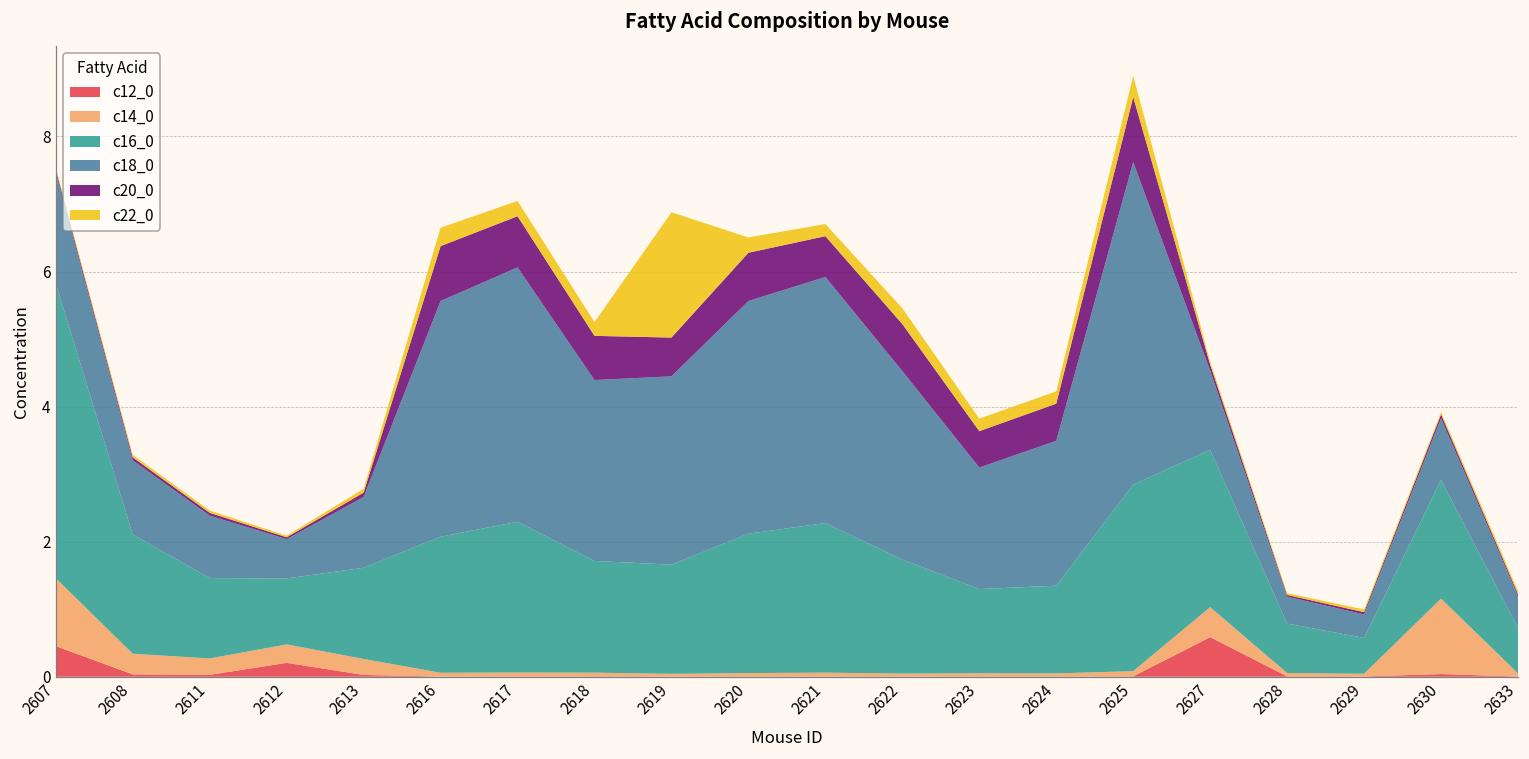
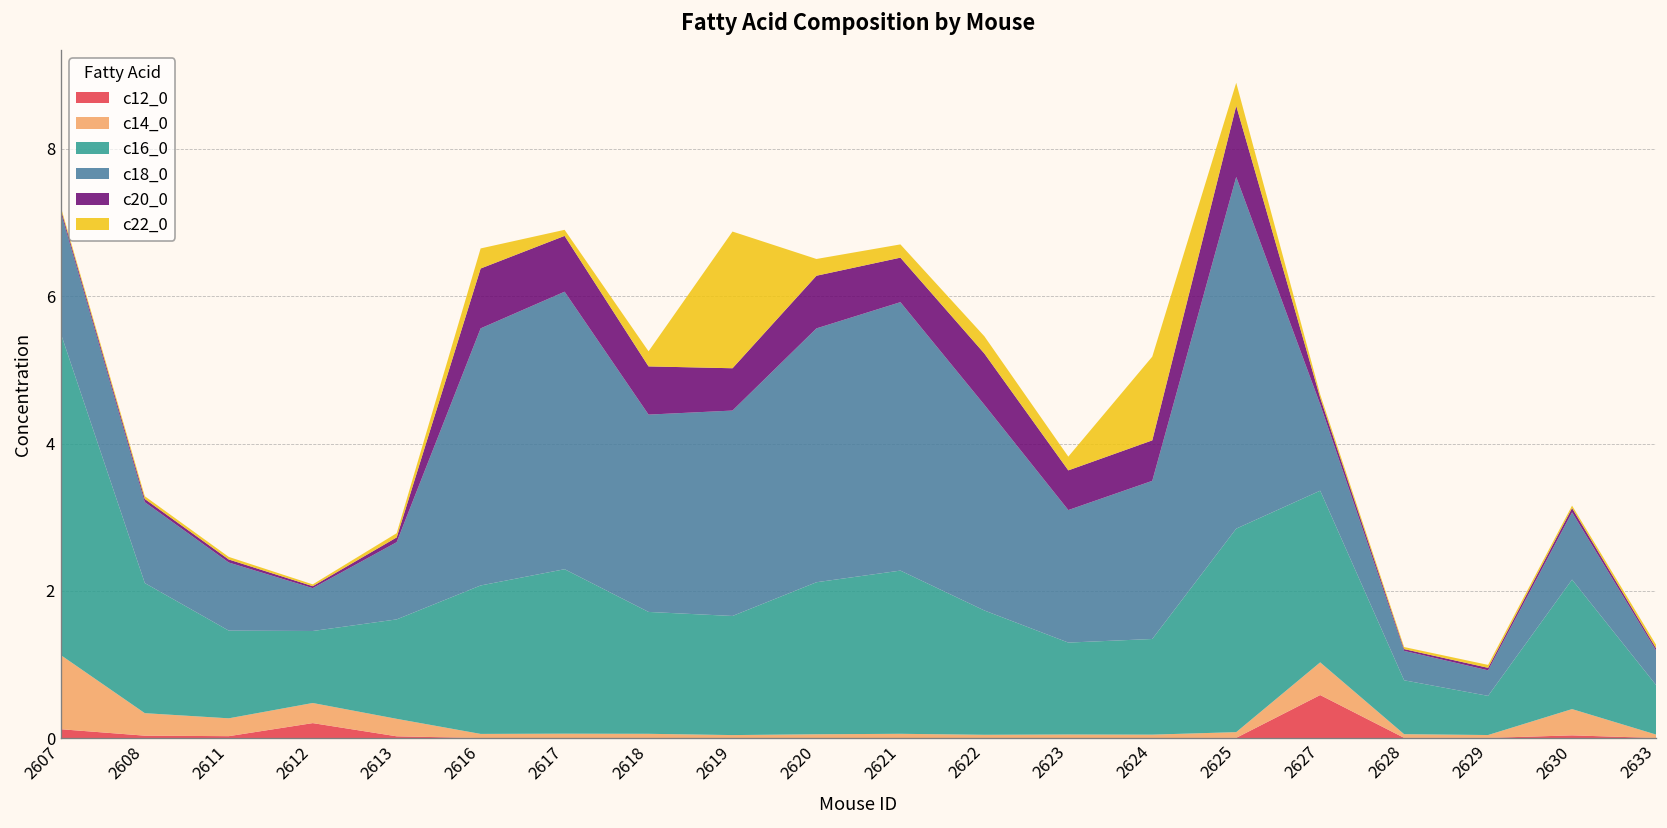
c12_0, 2607: 0.5 -> 0.1
c22_0, 2617: 0.2 -> 0.1
c22_0, 2624: 0.2 -> 1.1
c14_0, 2630: 1.1 -> 0.4
